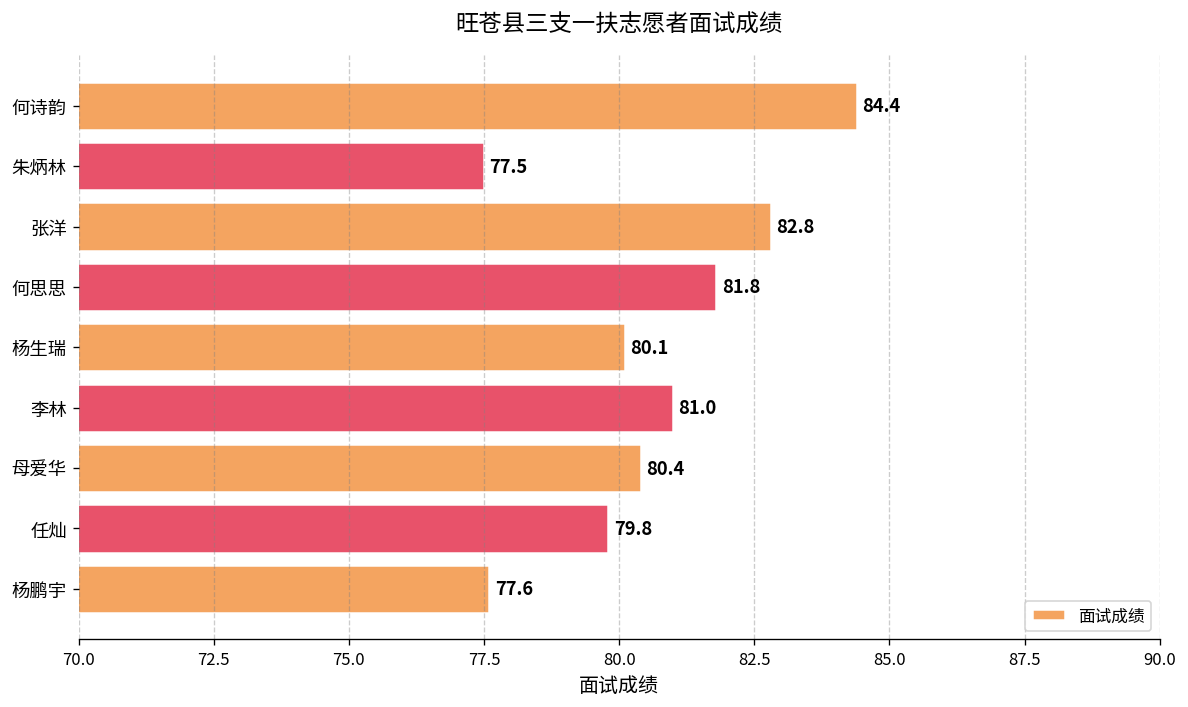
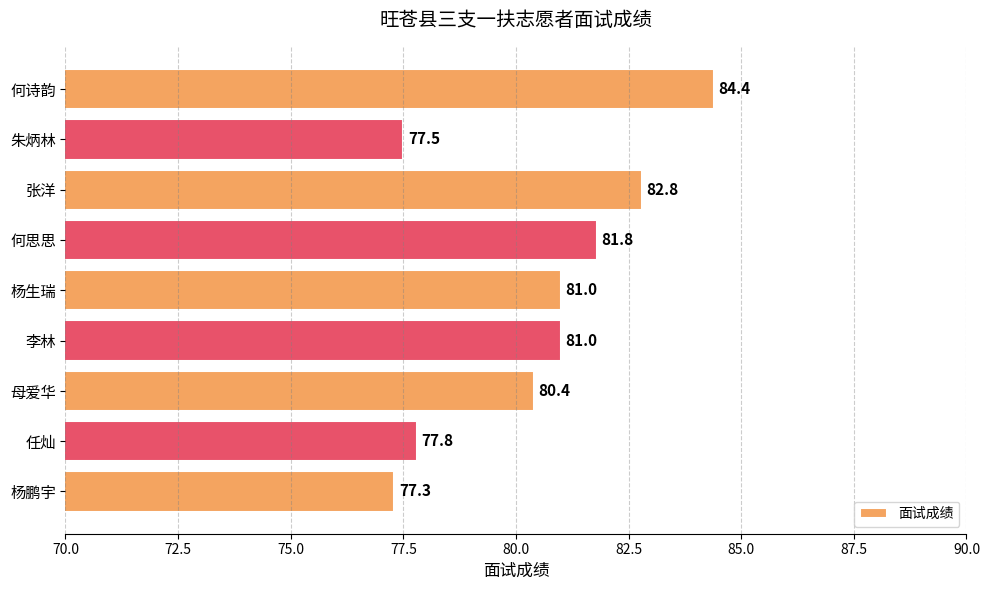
杨生瑞: 80.1 -> 81.0
任灿: 79.8 -> 77.8
杨鹏宇: 77.6 -> 77.3
